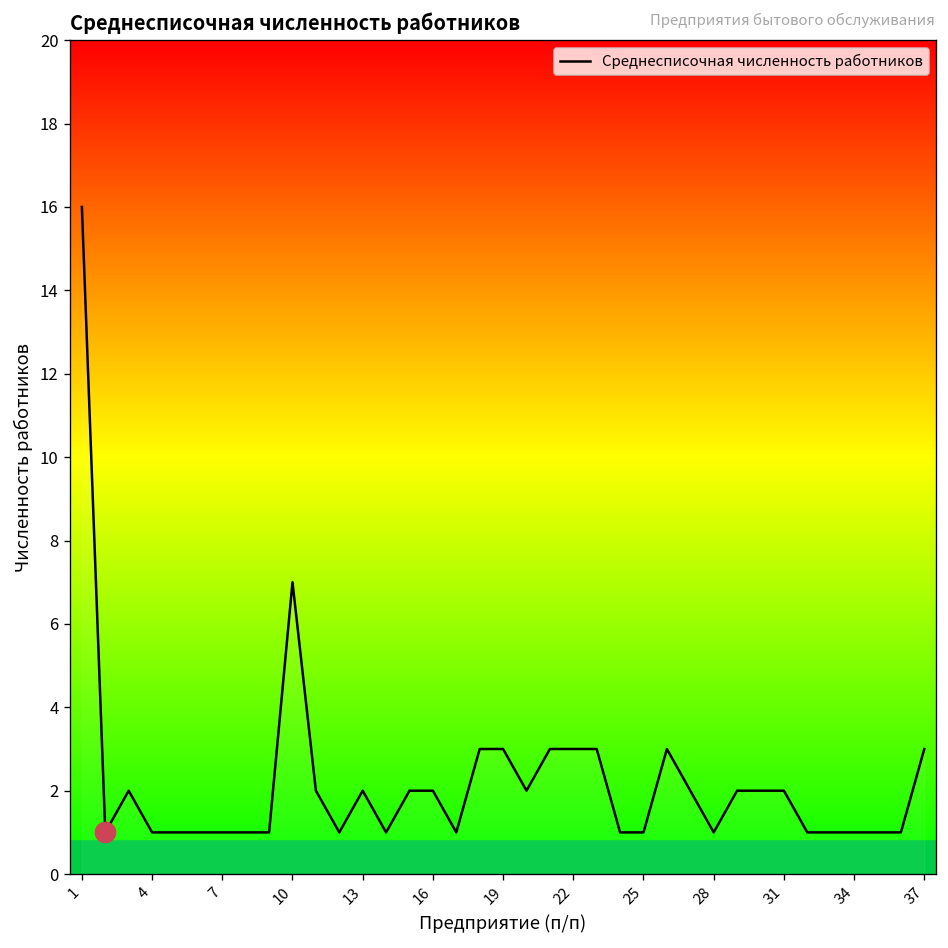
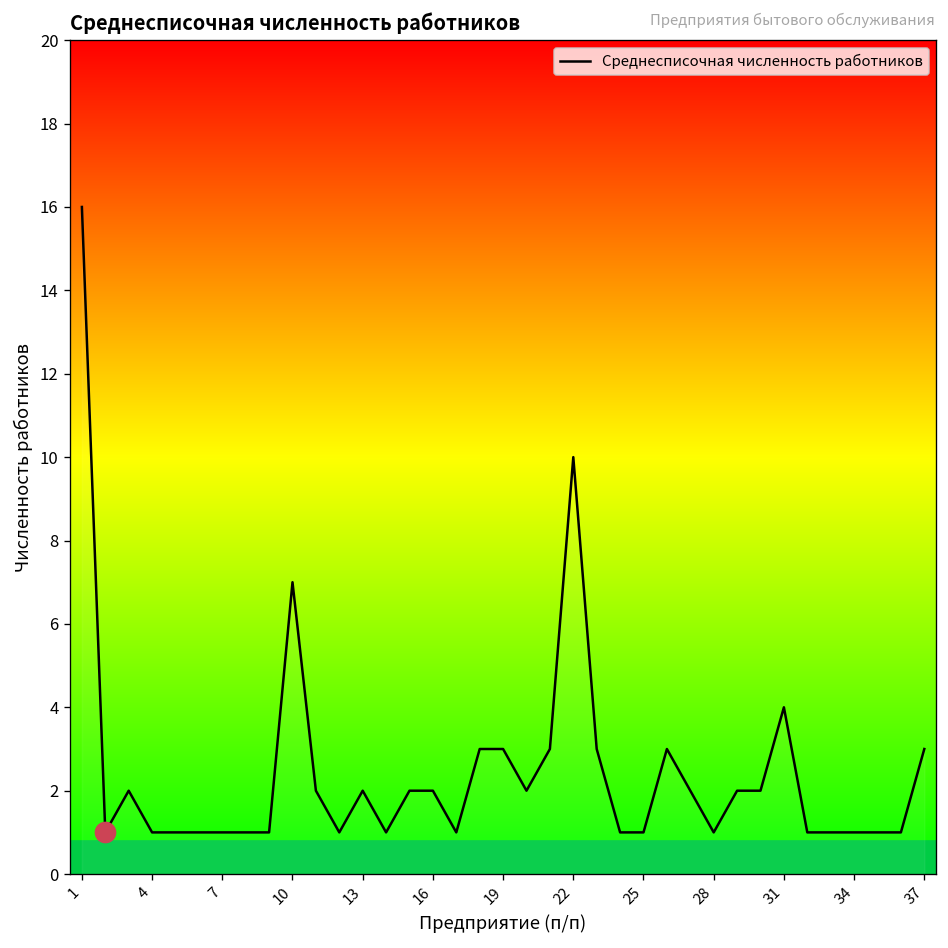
Среднесписочная численность работников, 22: 3 -> 10
Среднесписочная численность работников, 31: 2 -> 4
